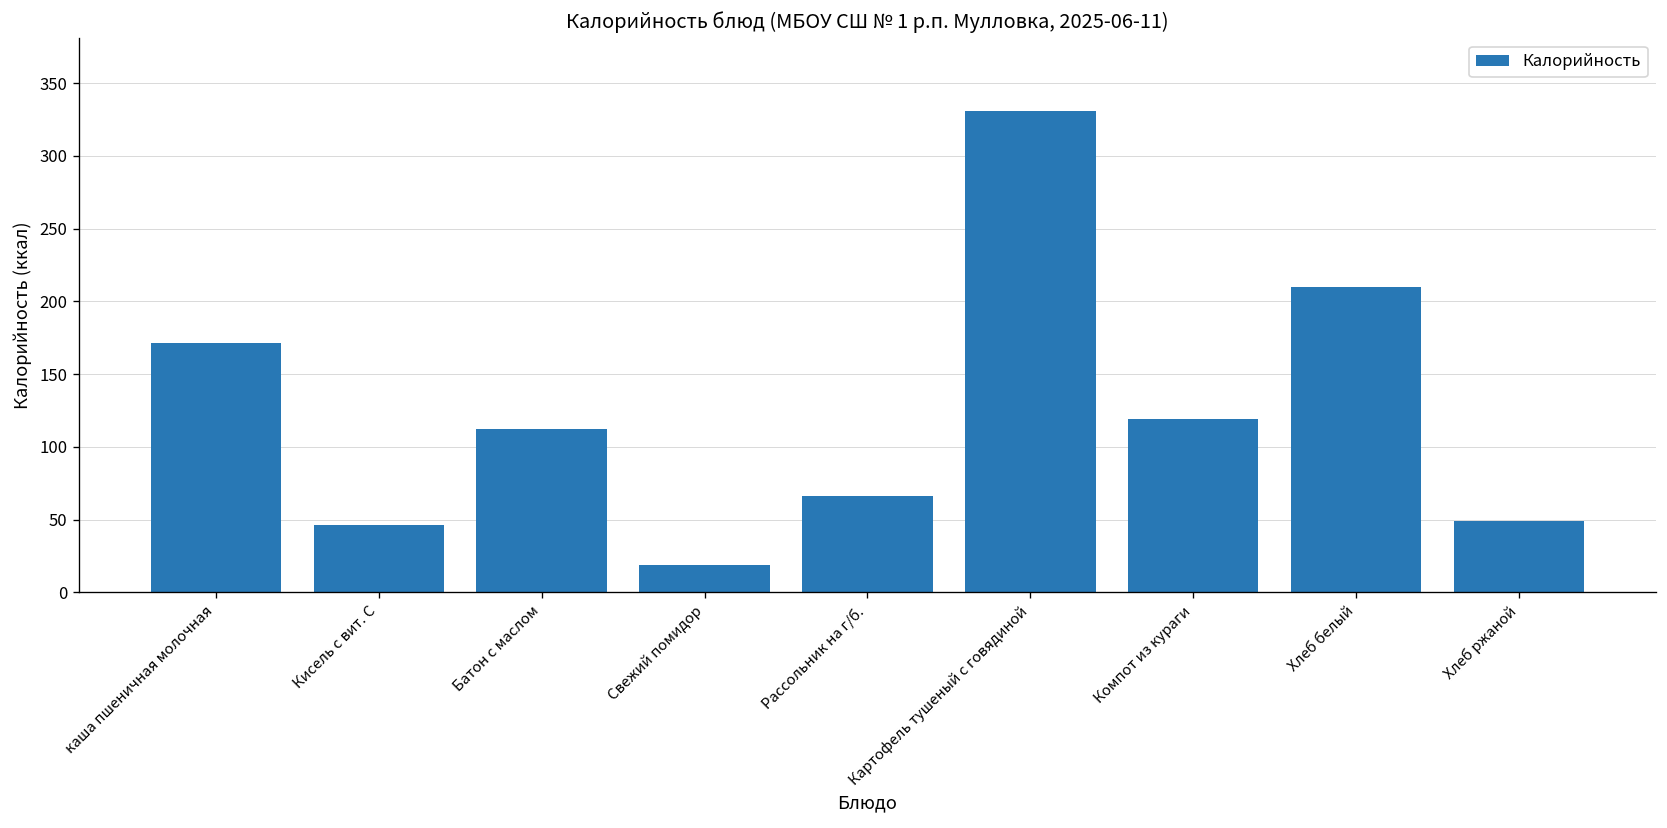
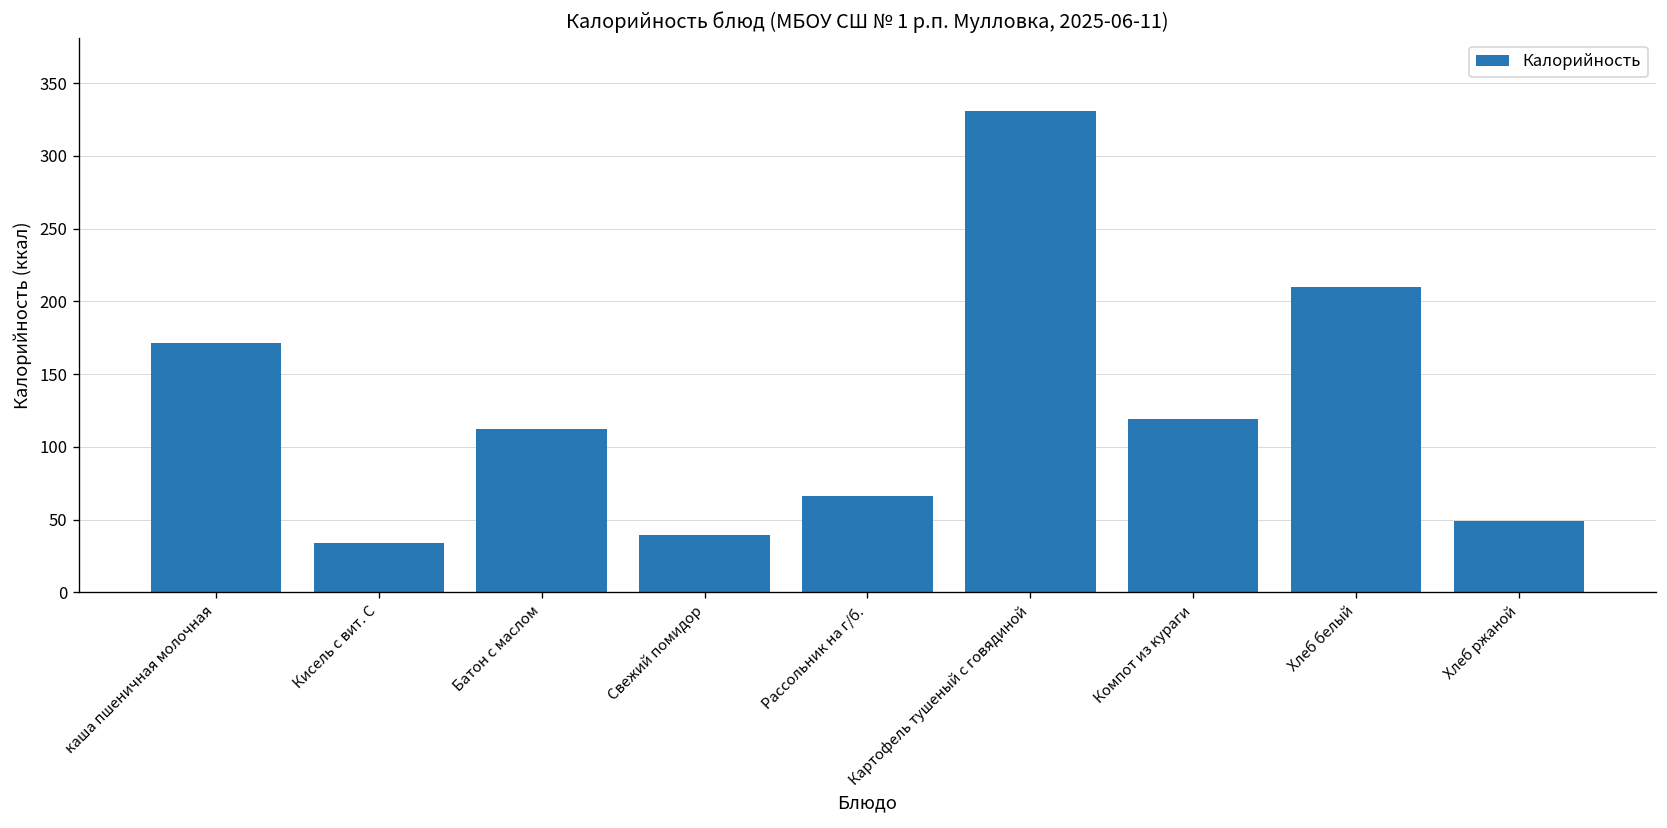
Кисель с вит. С: 46 -> 34
Свежий помидор: 19 -> 39
